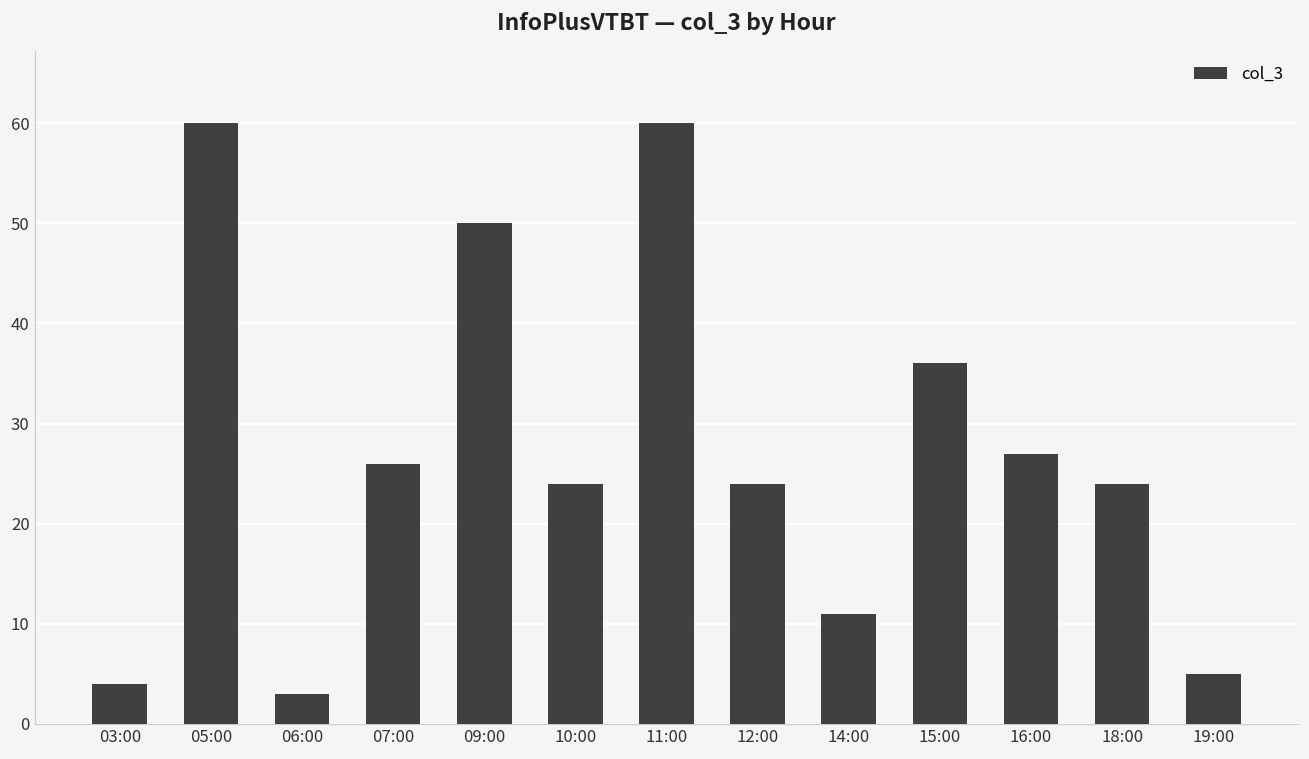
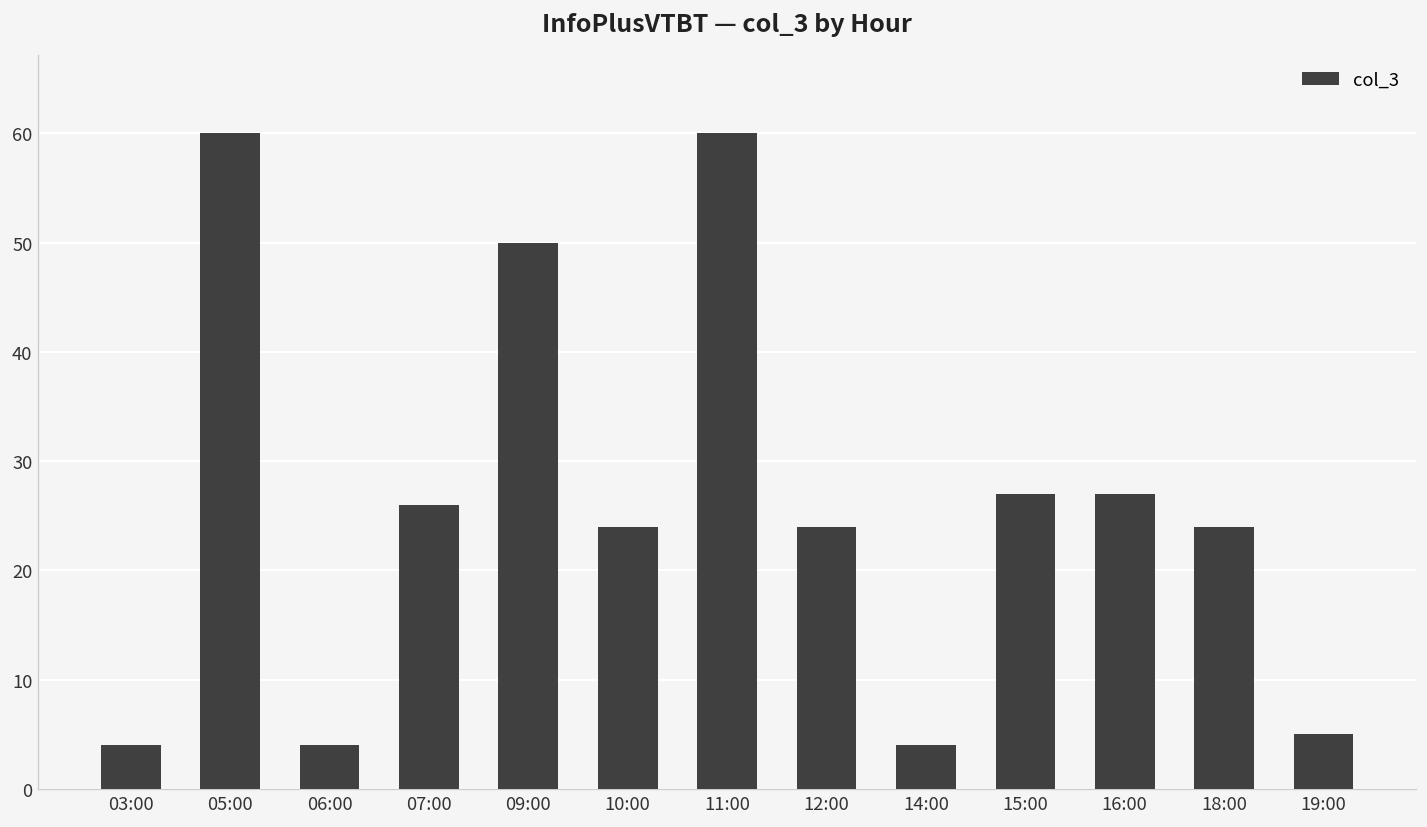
06:00: 3 -> 4
14:00: 11 -> 4
15:00: 36 -> 27
